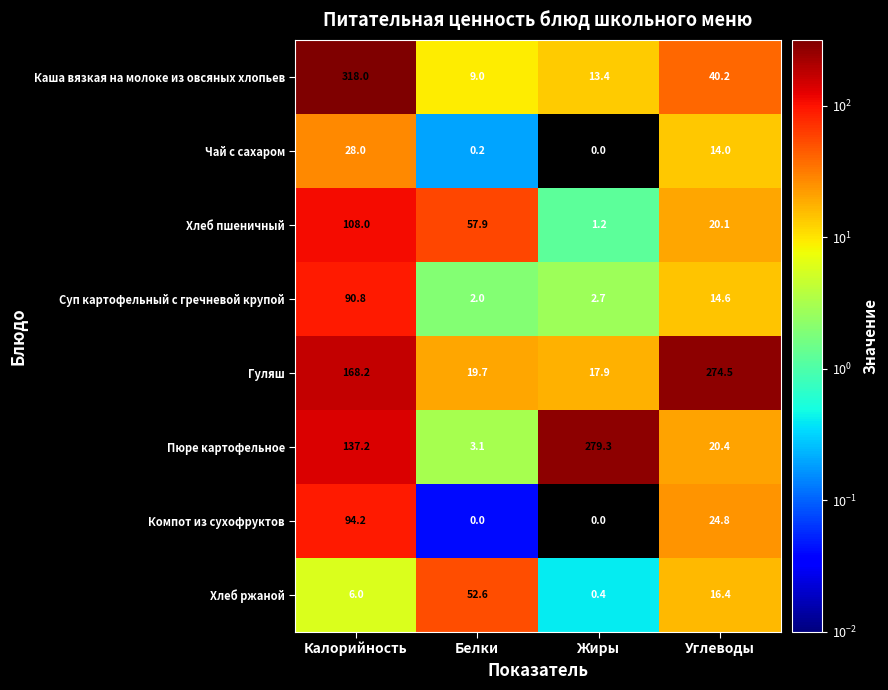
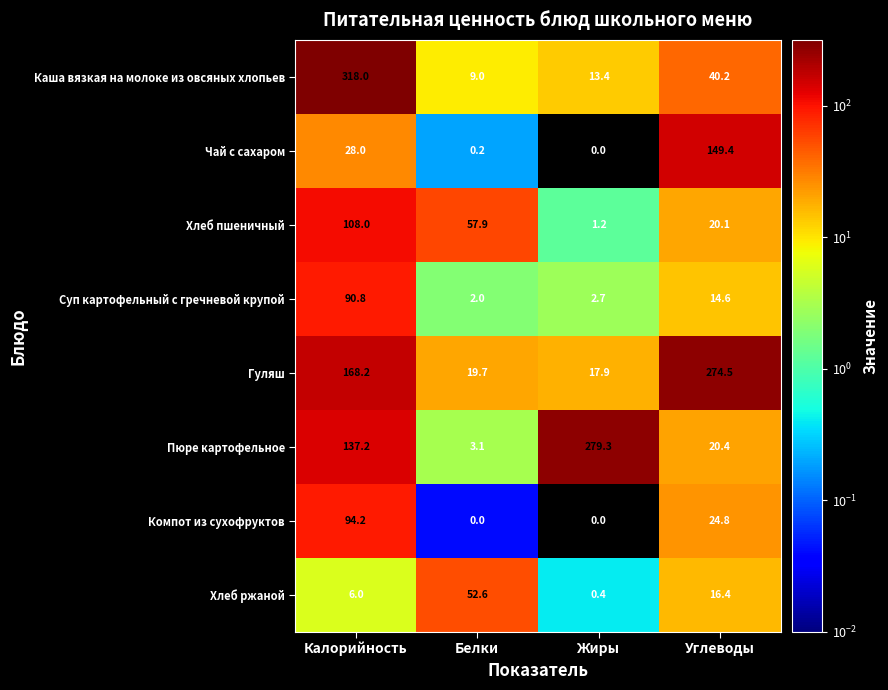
Чай с сахаром, Углеводы: 14.0 -> 149.4
